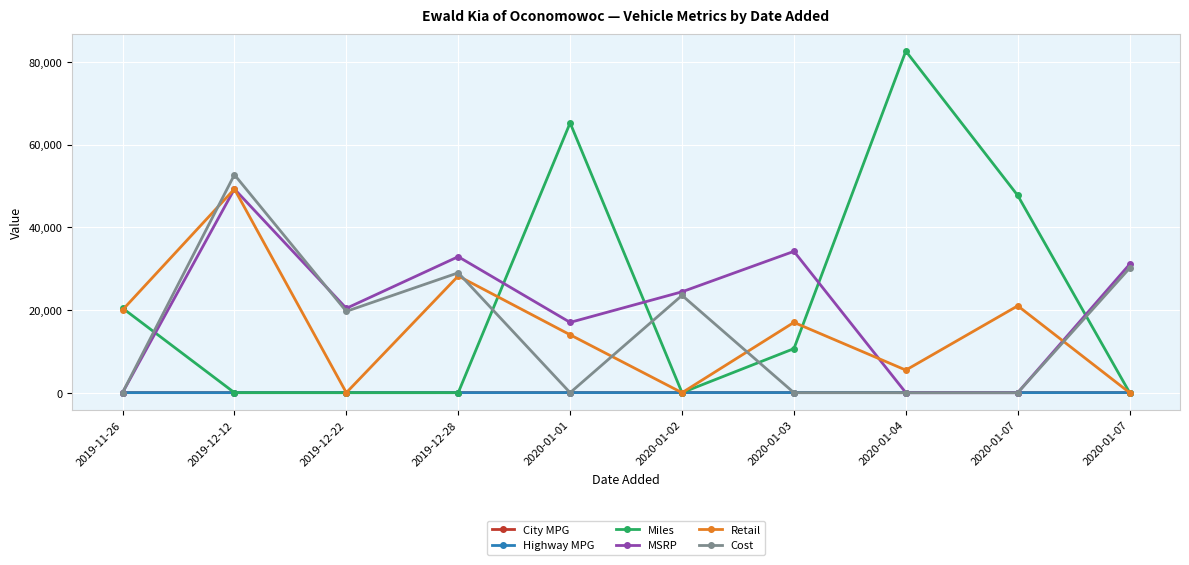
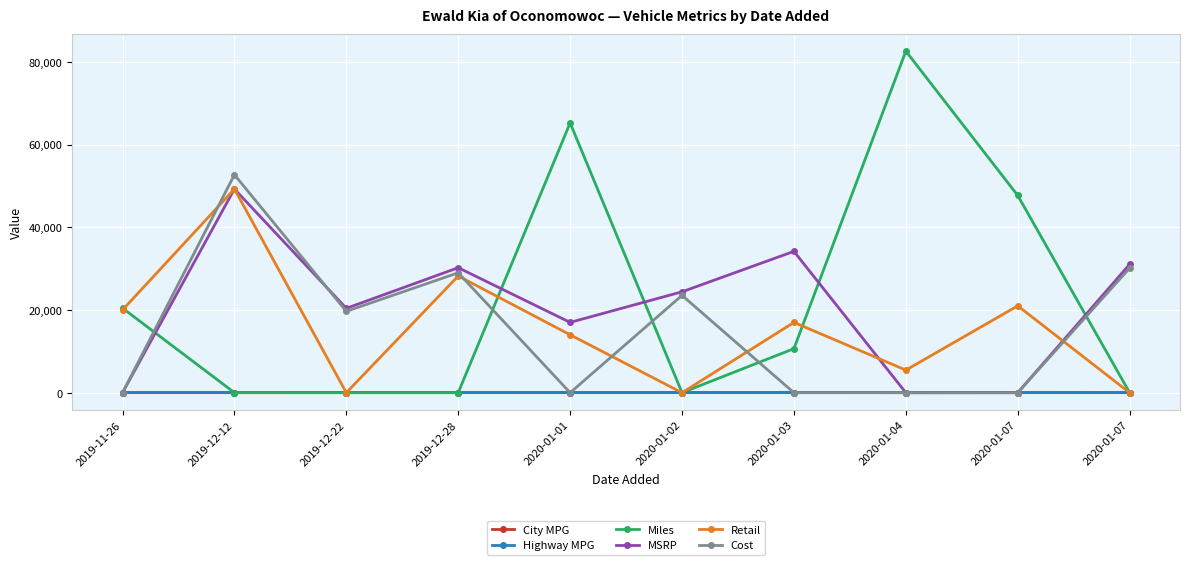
MSRP, 2019-12-28: 33,000 -> 30,000
